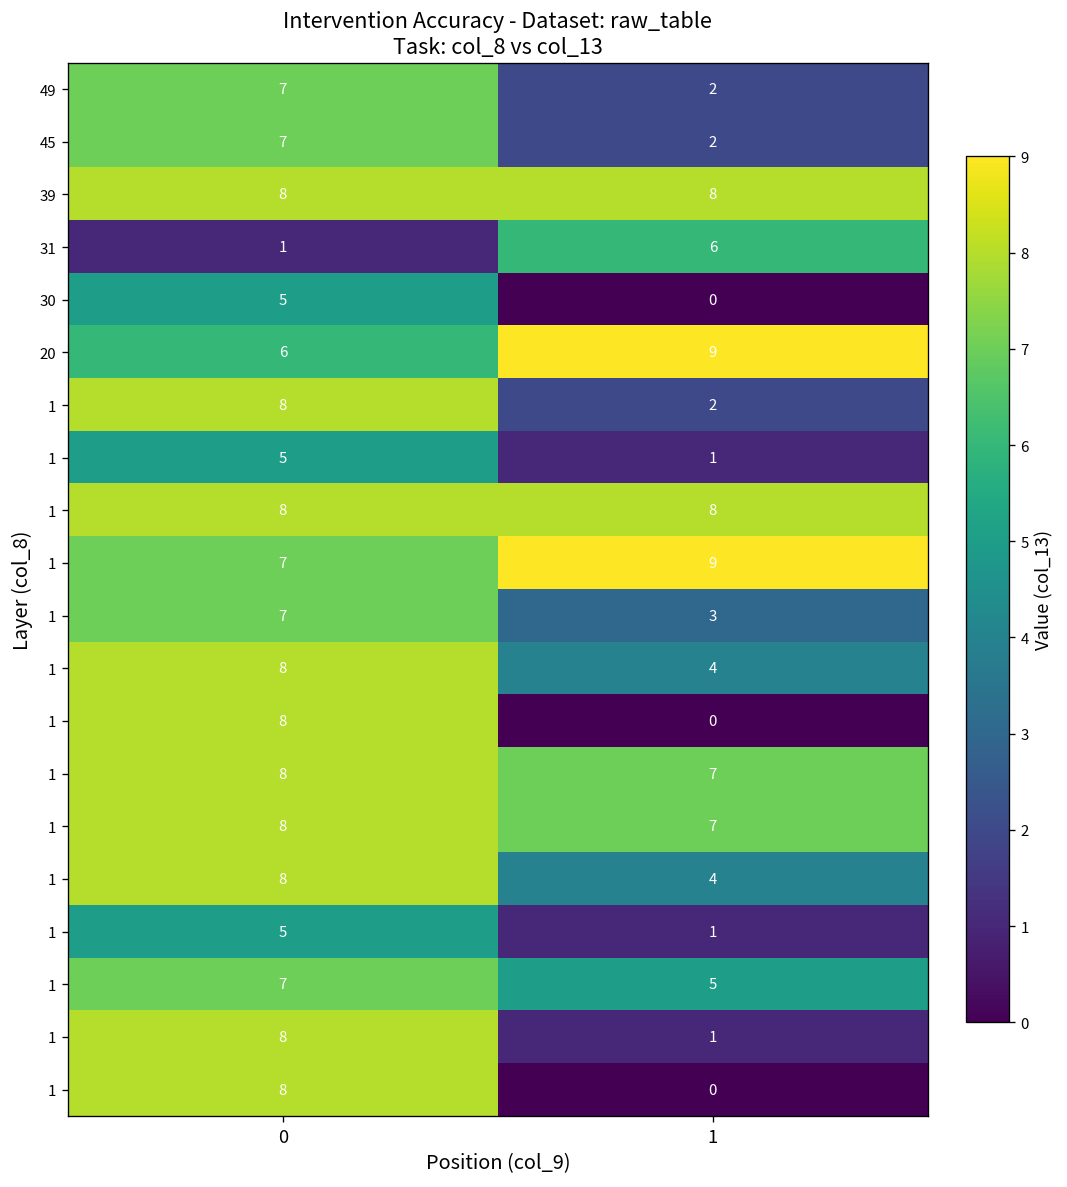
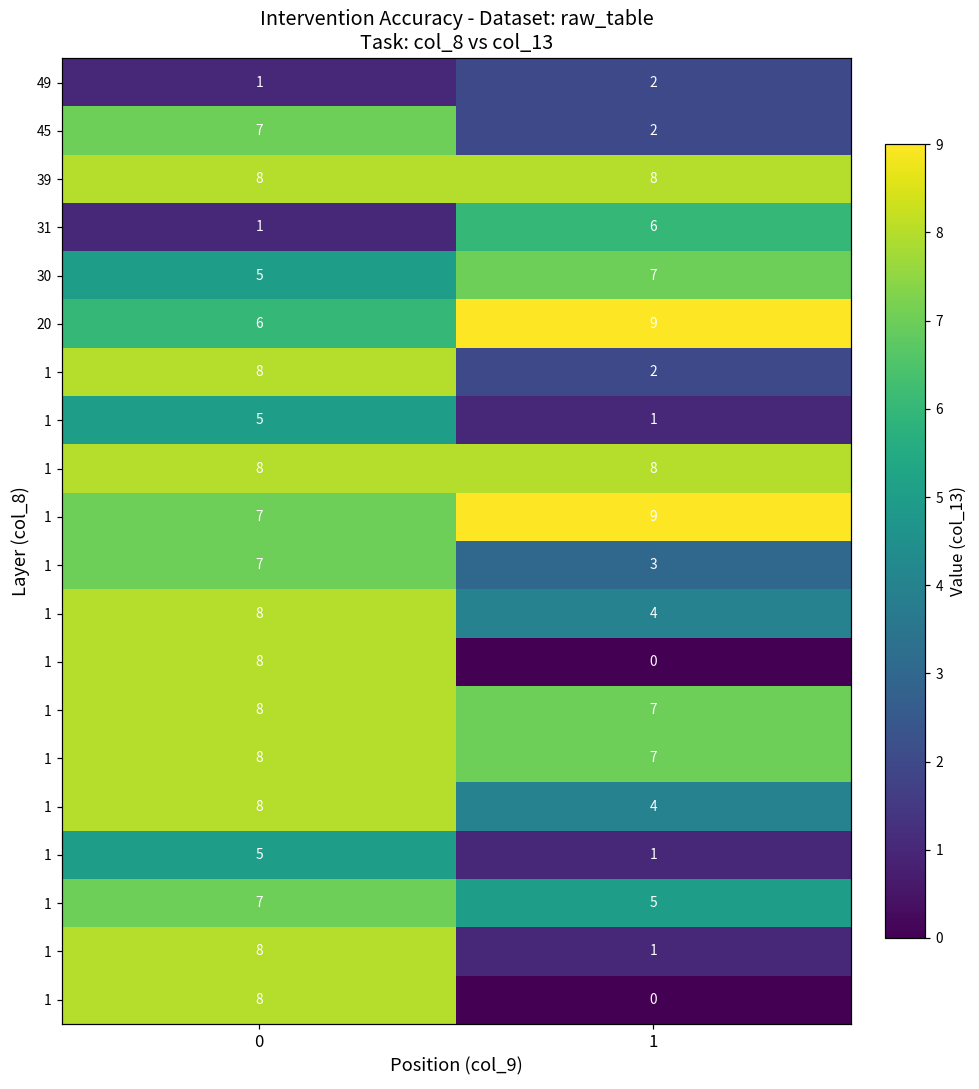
49, 0: 7 -> 1
30, 1: 0 -> 7
